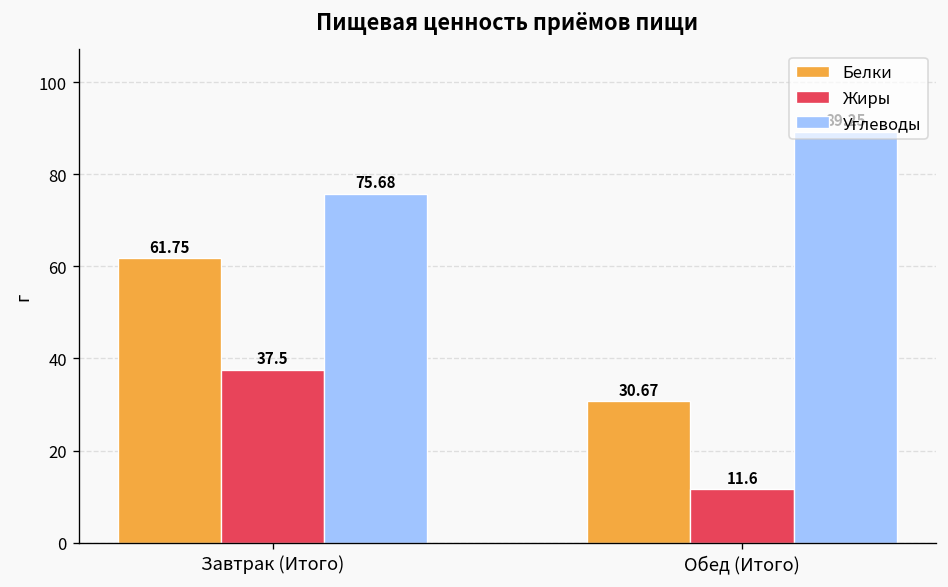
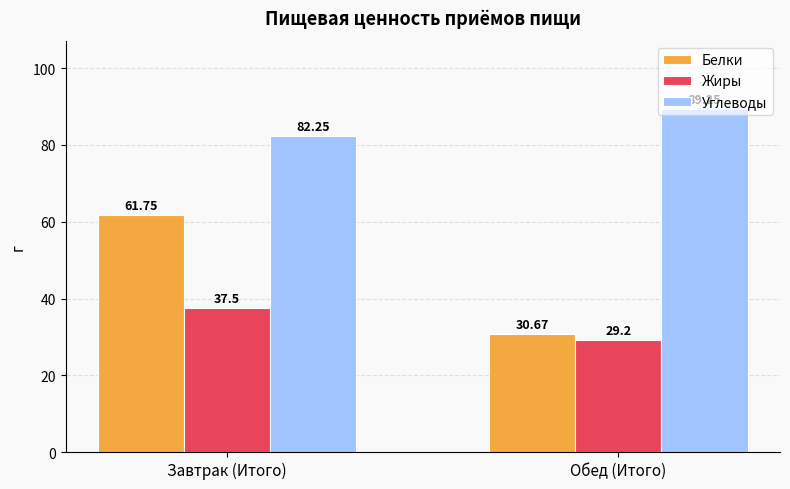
Углеводы, Завтрак (Итого): 75.68 -> 82.25
Жиры, Обед (Итого): 11.6 -> 29.2
